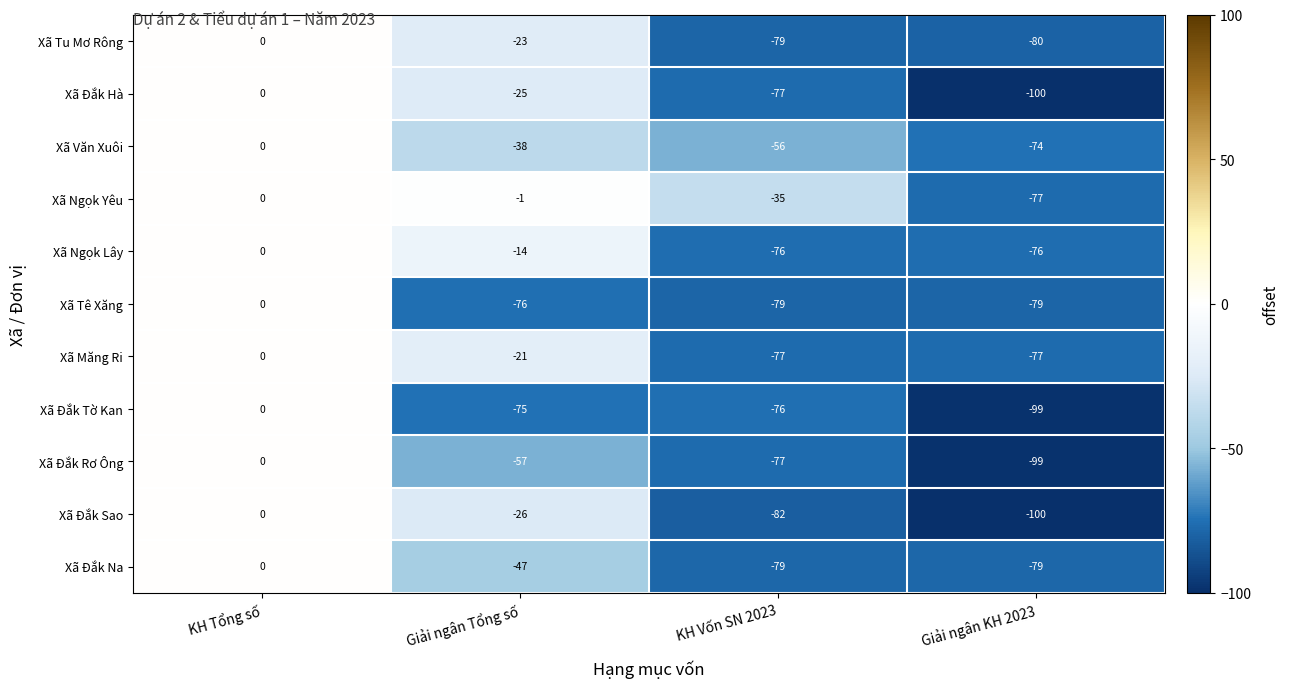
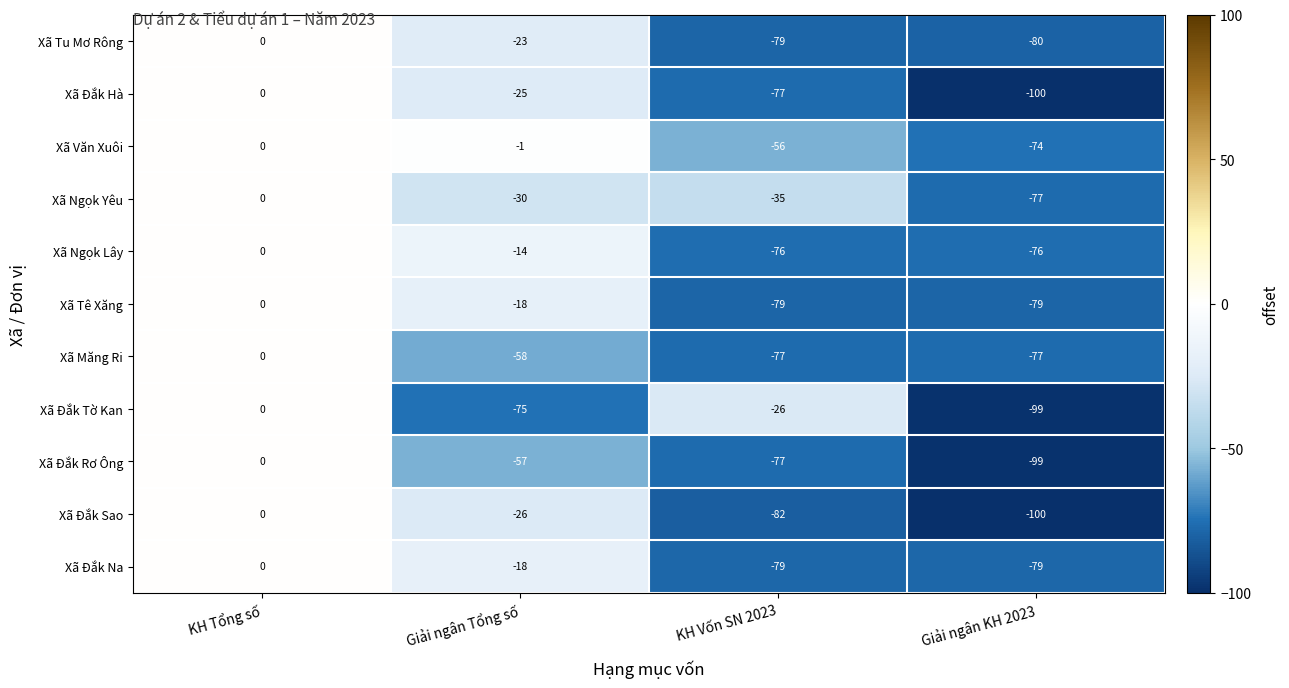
Xã Văn Xuôi, Giải ngân Tổng số: -38 -> -1
Xã Ngọk Yêu, Giải ngân Tổng số: -1 -> -30
Xã Tê Xăng, Giải ngân Tổng số: -76 -> -18
Xã Măng Ri, Giải ngân Tổng số: -21 -> -58
Xã Đắk Tờ Kan, KH Vốn SN 2023: -76 -> -26
Xã Đắk Na, Giải ngân Tổng số: -47 -> -18
